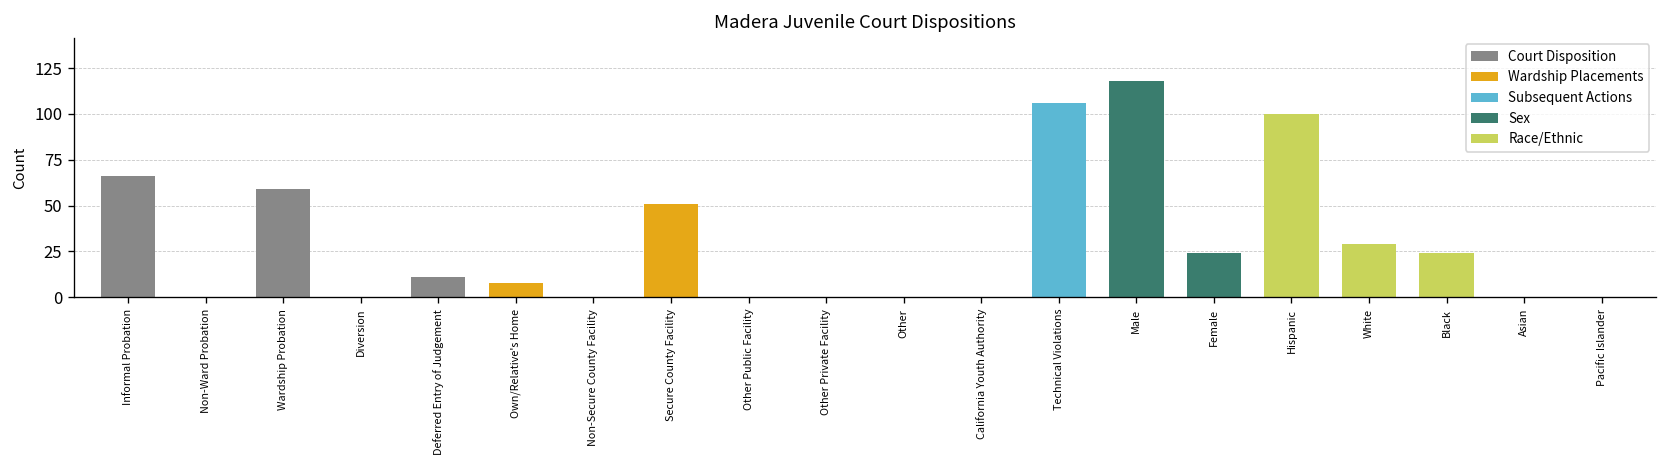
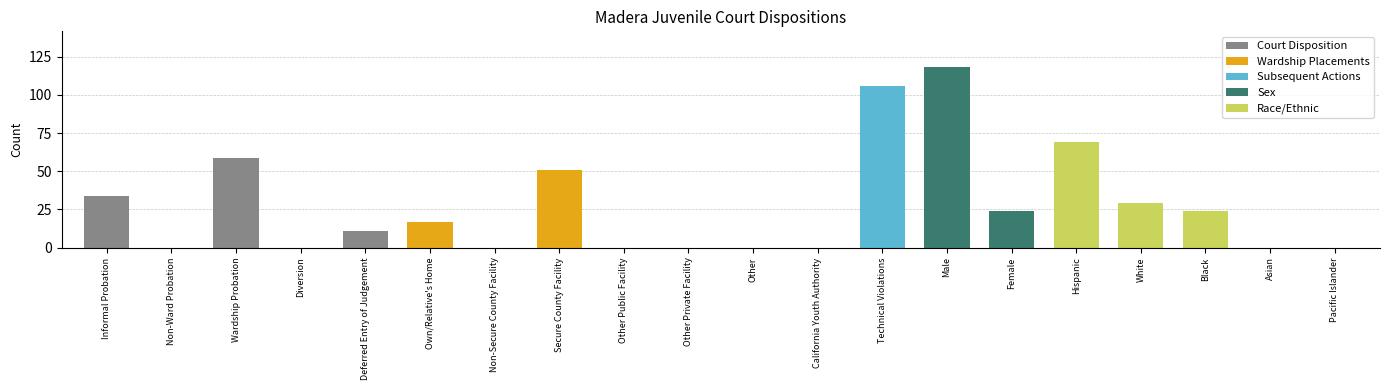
Court Disposition, Informal Probation: 66 -> 34
Wardship Placements, Own/Relative's Home: 8 -> 17
Race/Ethnic, Hispanic: 100 -> 69
